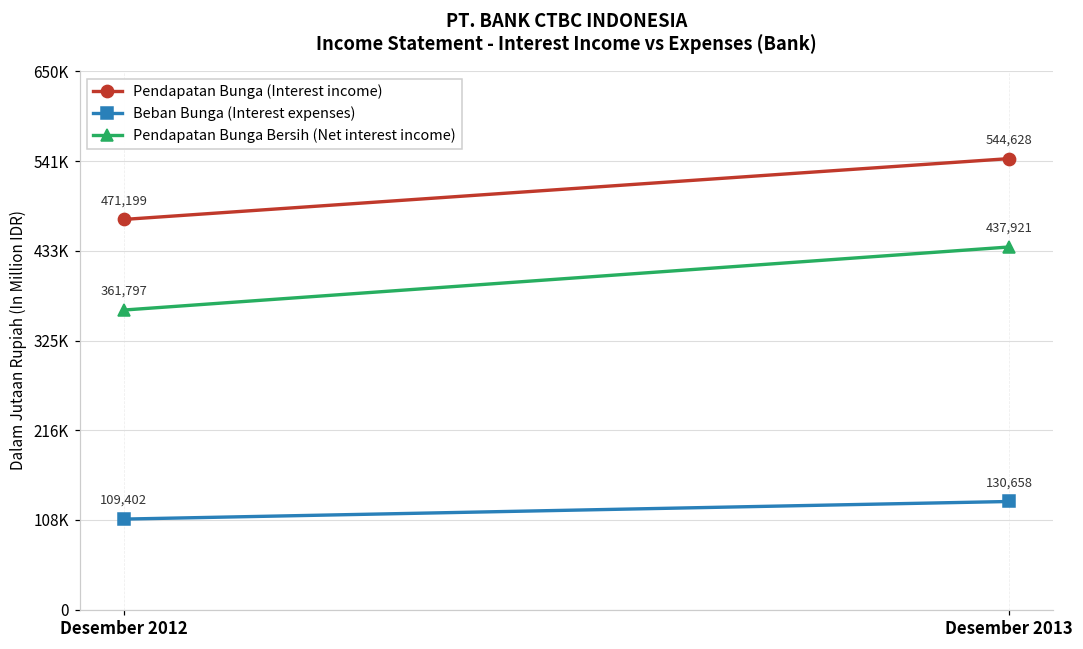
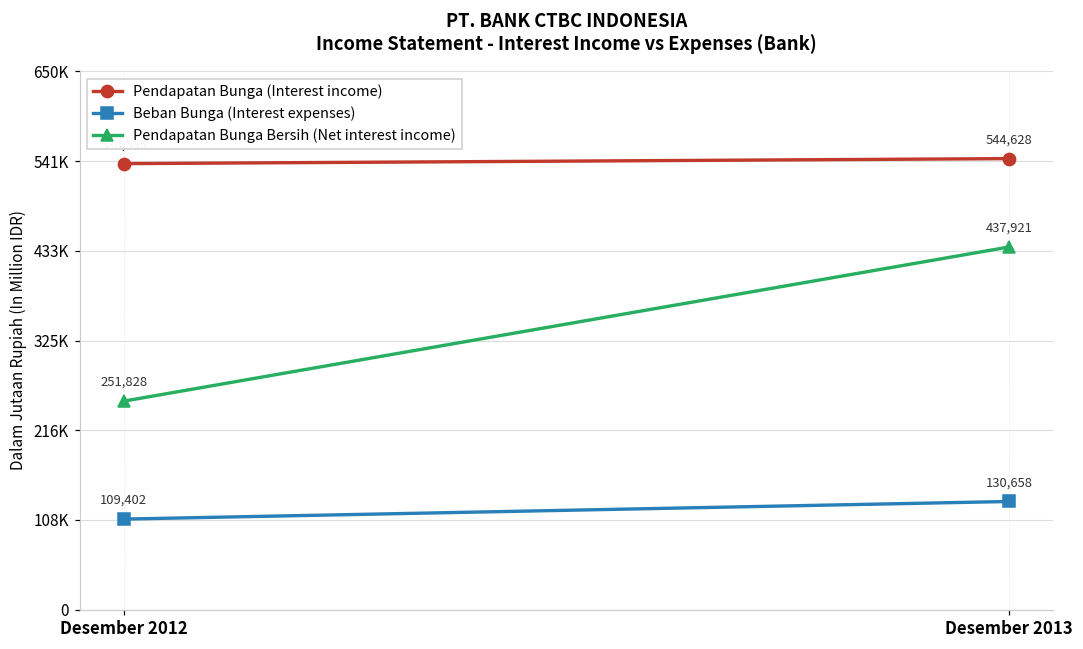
Pendapatan Bunga (Interest income), Desember 2012: 470000 -> 540000
Pendapatan Bunga Bersih (Net interest income), Desember 2012: 361,797 -> 251,828
